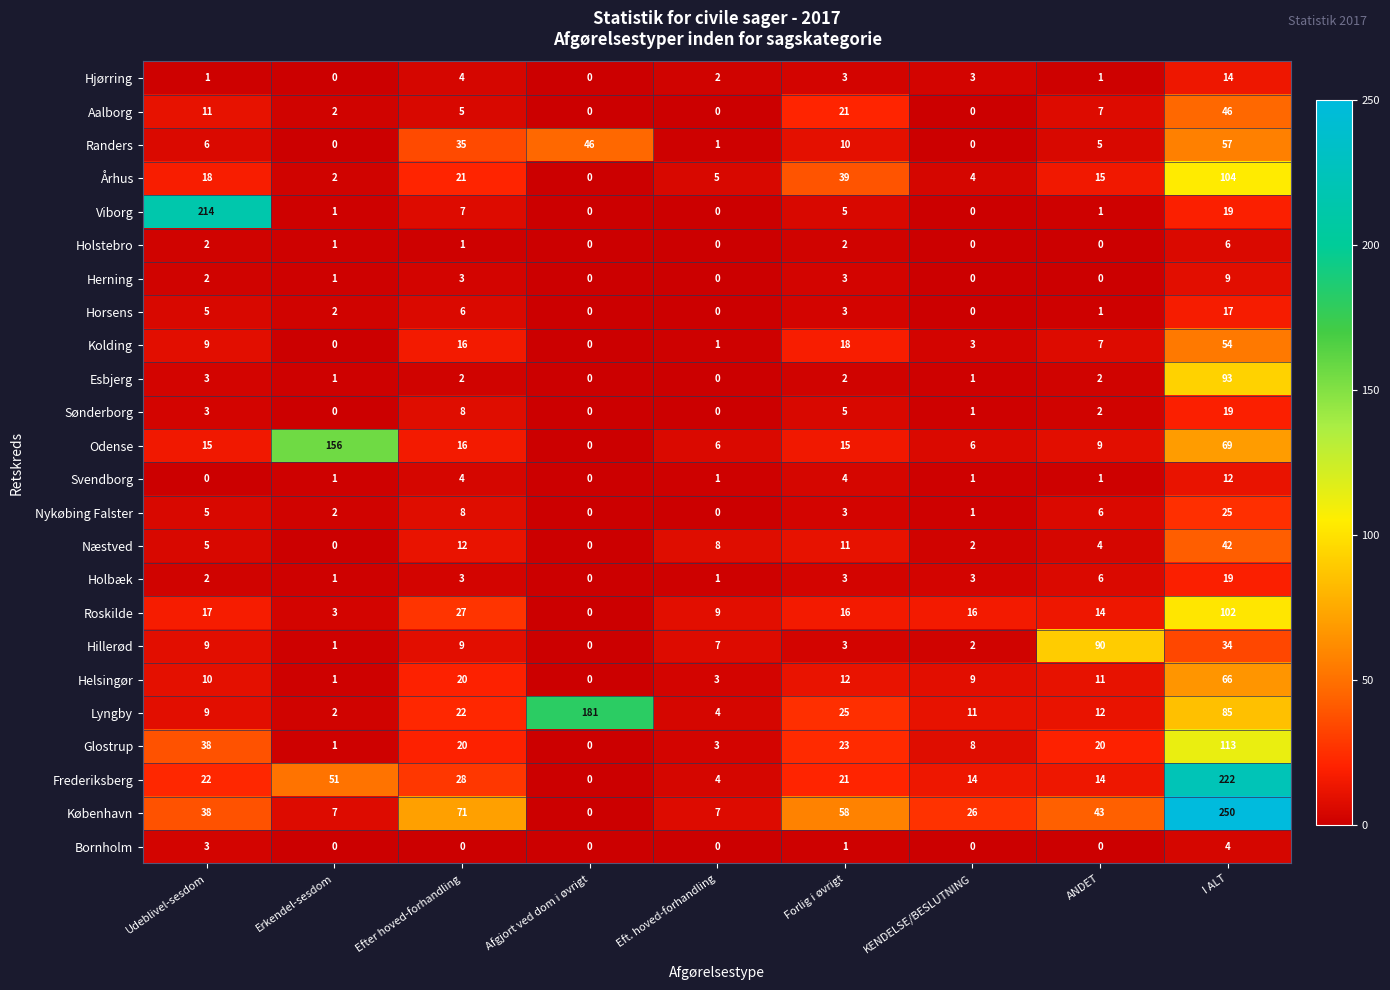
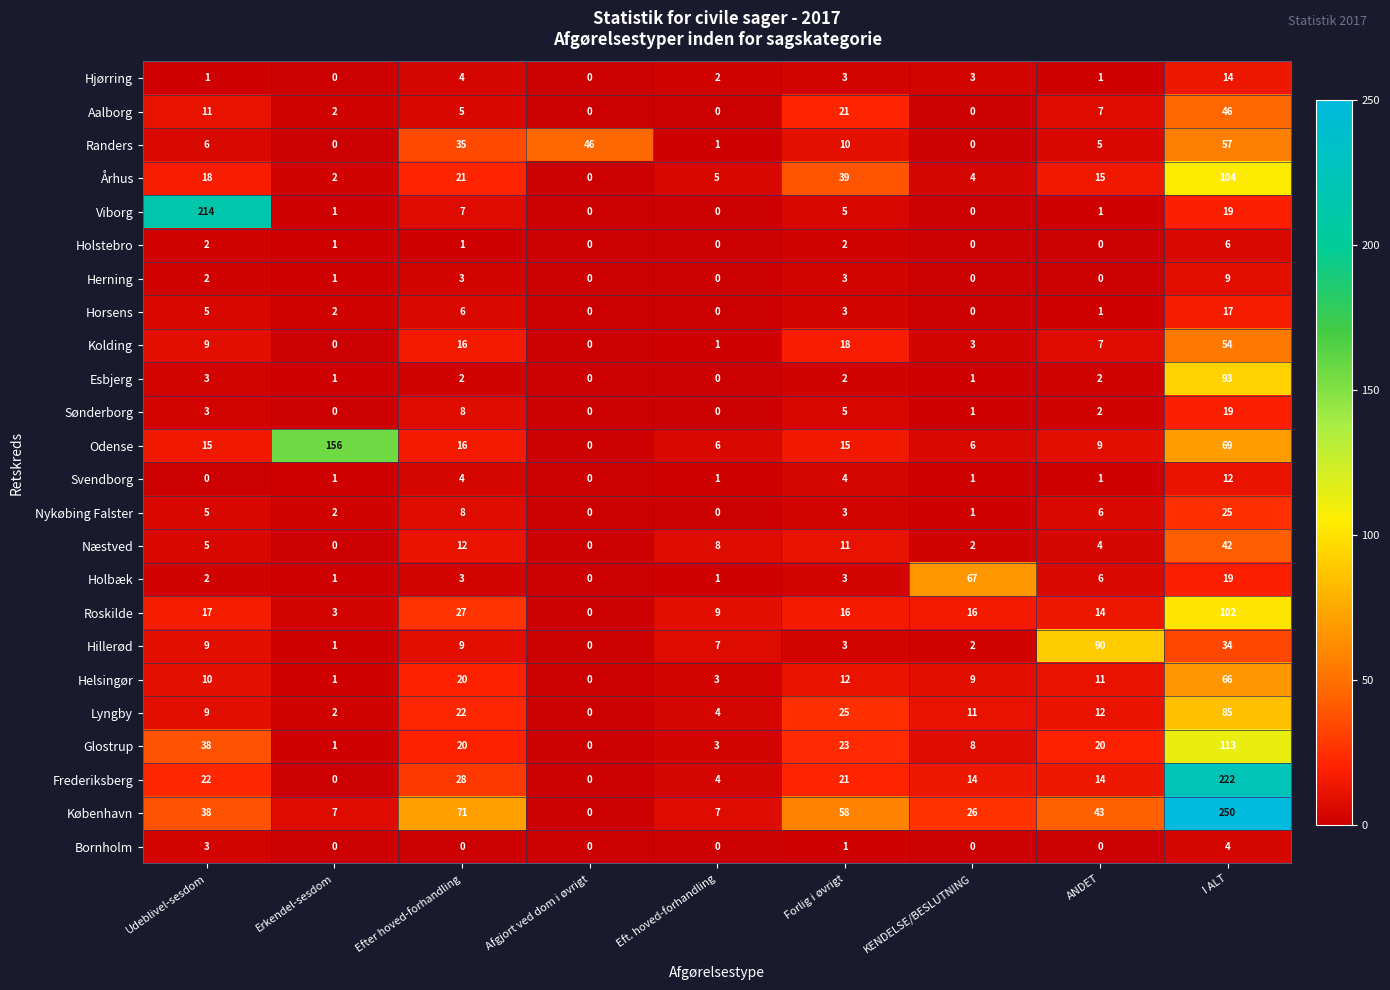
Holbæk, KENDELSE/BESLUTNING: 3 -> 67
Lyngby, Afgjort ved dom i øvrigt: 181 -> 0
Frederiksberg, Erkendel-sesdom: 51 -> 0
